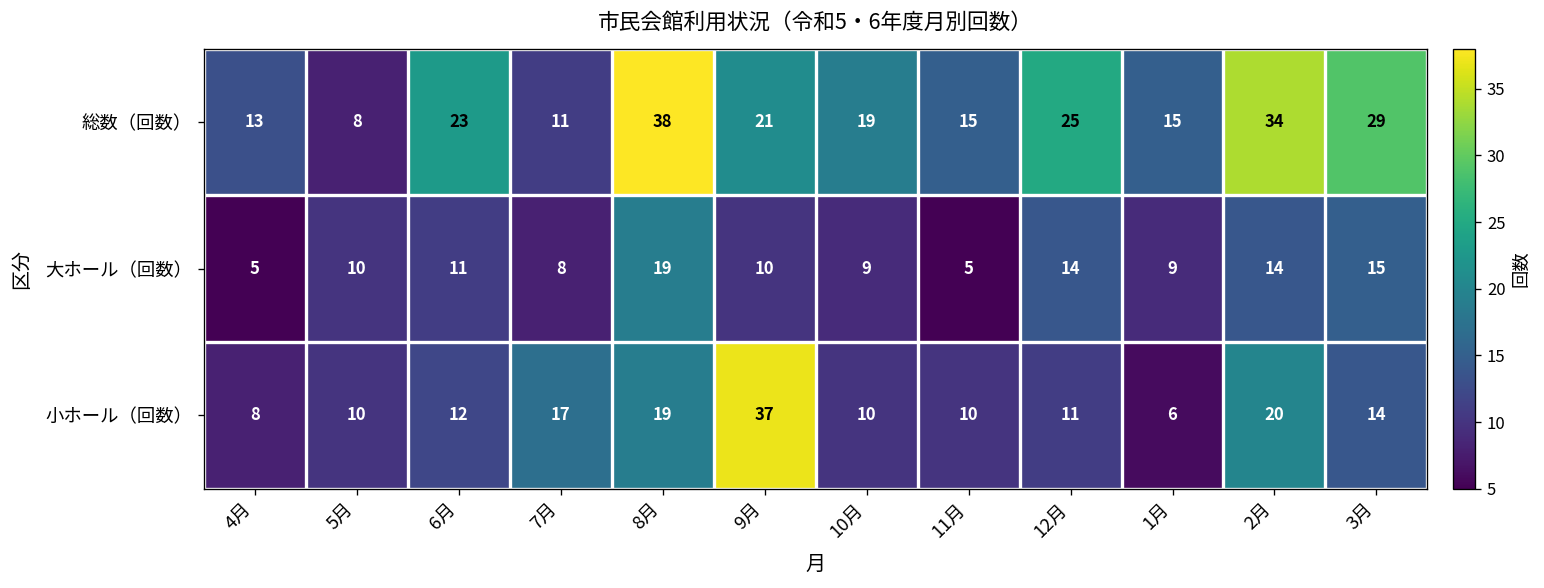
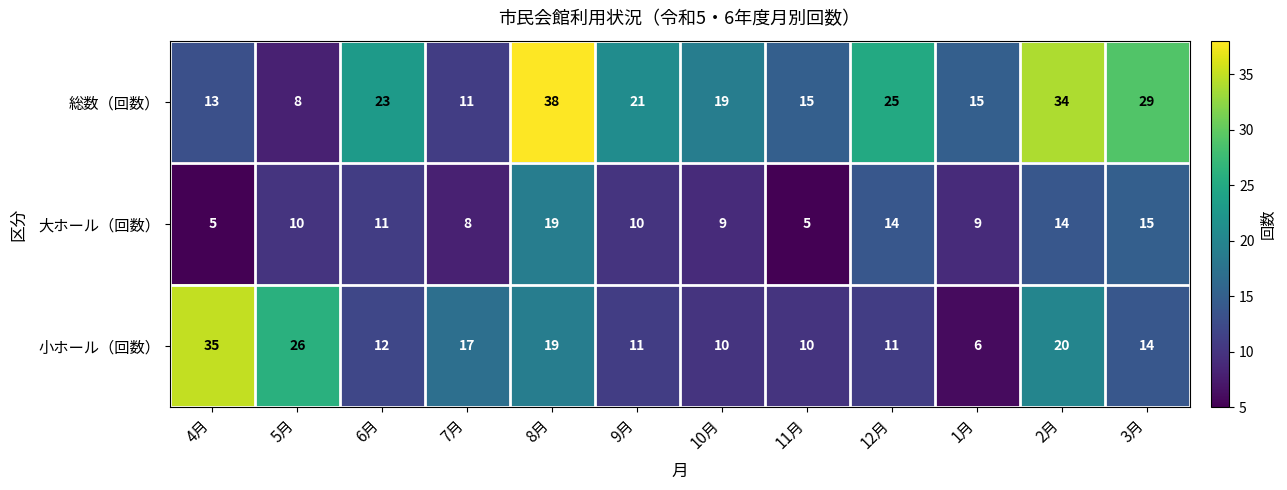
小ホール（回数）, 4月: 8 -> 35
小ホール（回数）, 5月: 10 -> 26
小ホール（回数）, 9月: 37 -> 11
